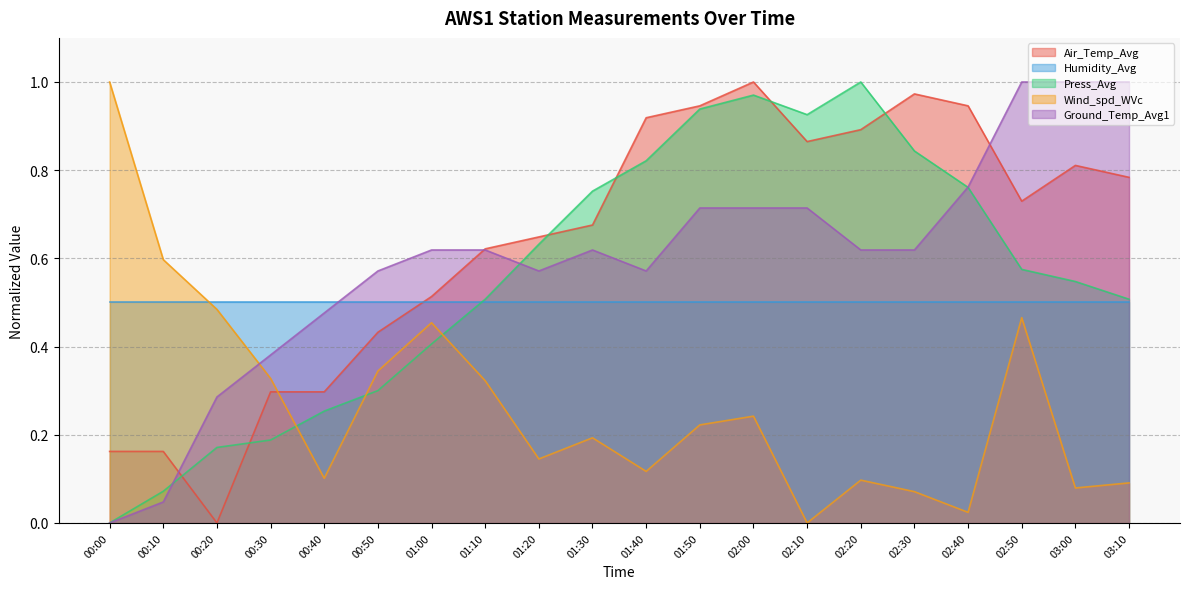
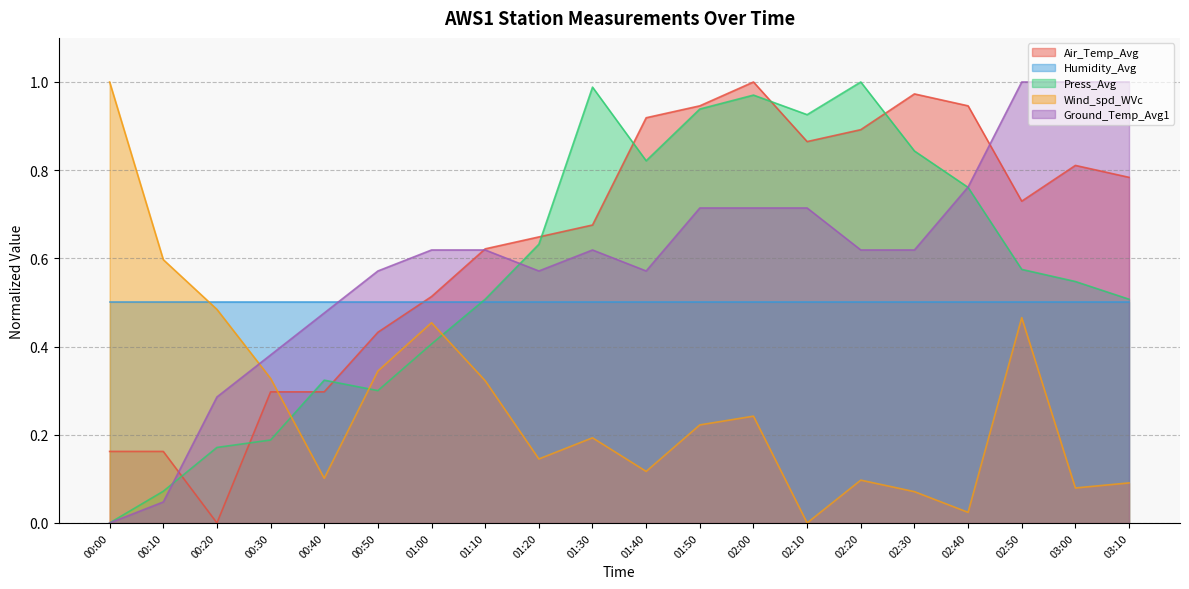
Press_Avg, 00:40: 0.25 -> 0.32
Press_Avg, 01:30: 0.75 -> 0.99
